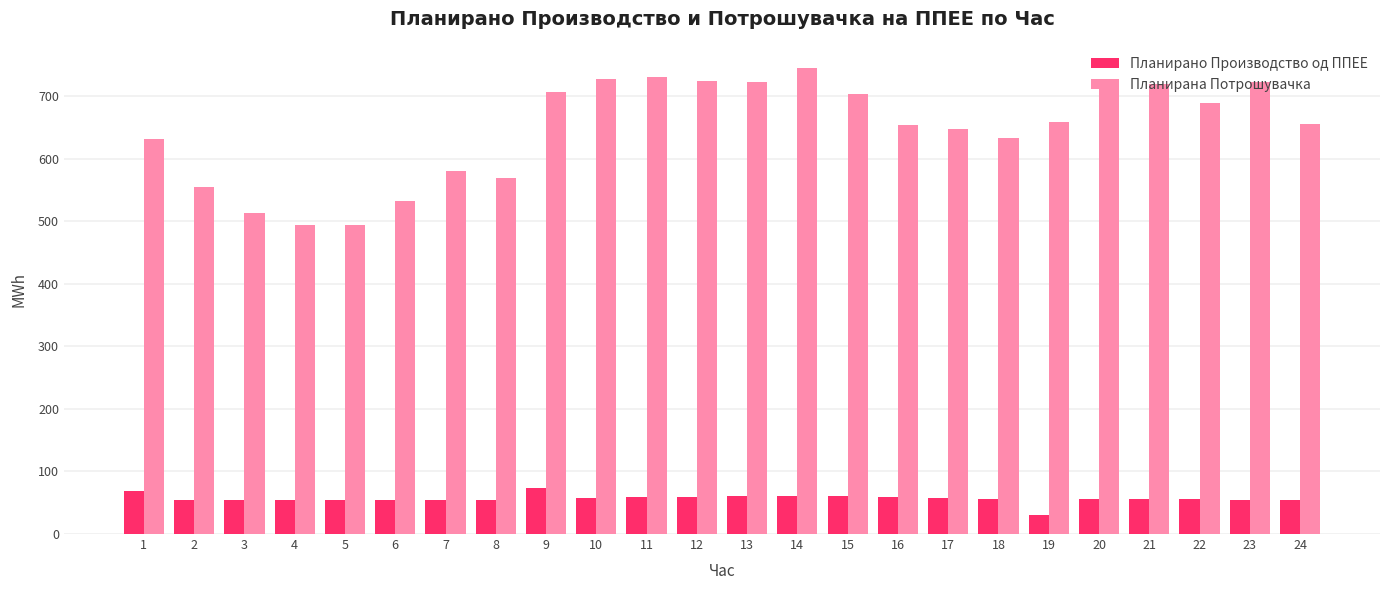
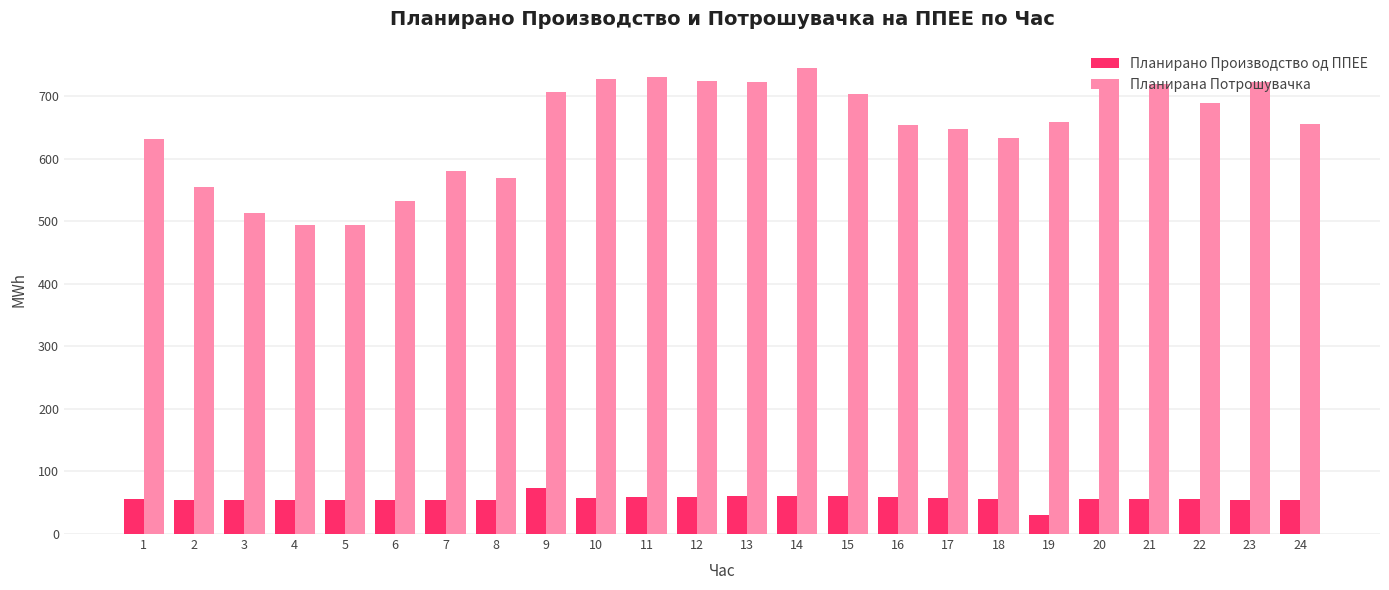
Планирано Производство од ППЕЕ, 1: 70 -> 60
